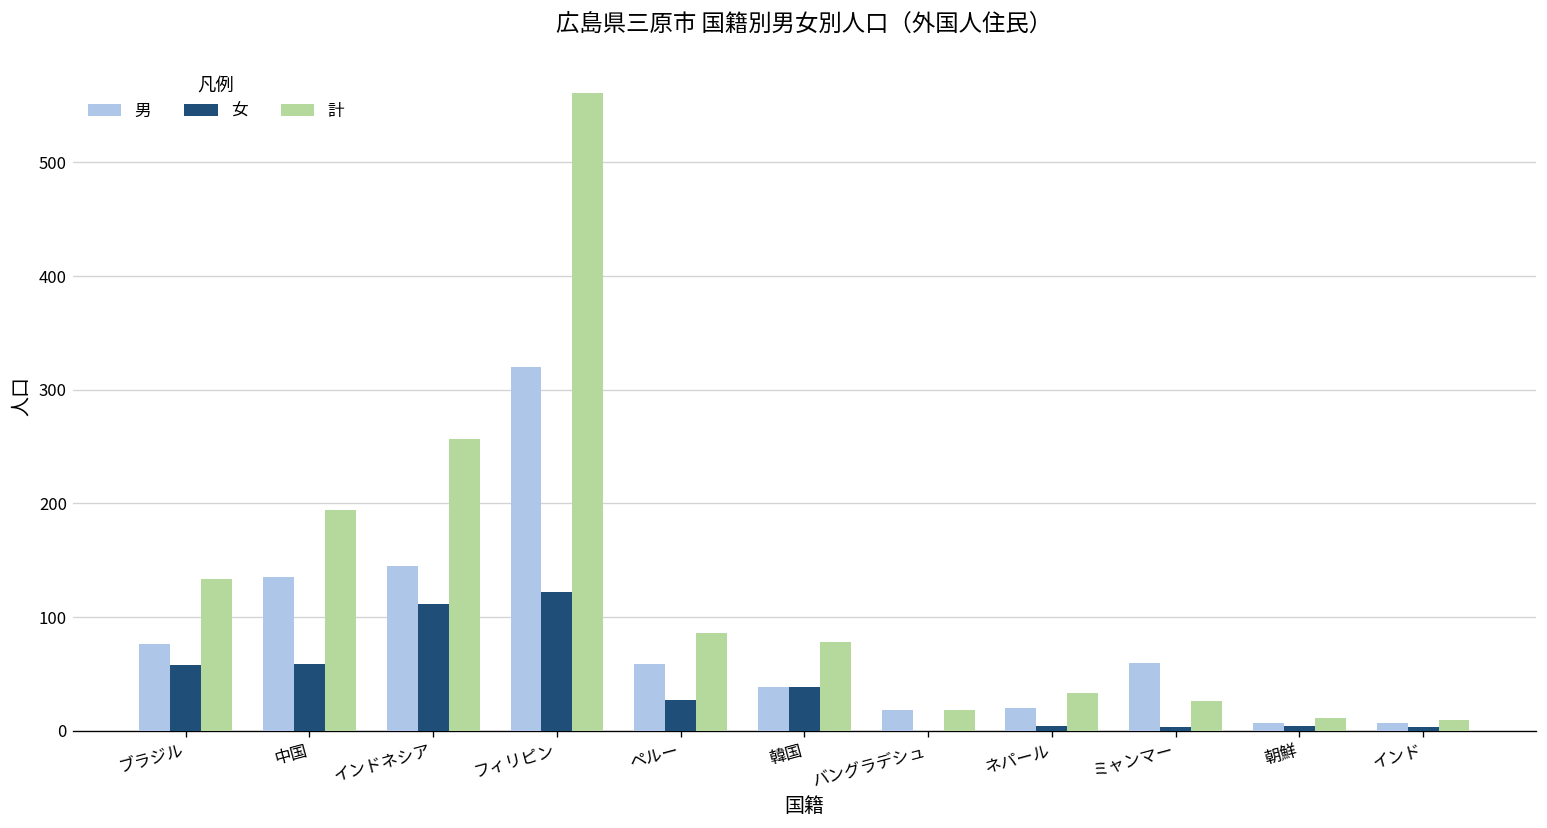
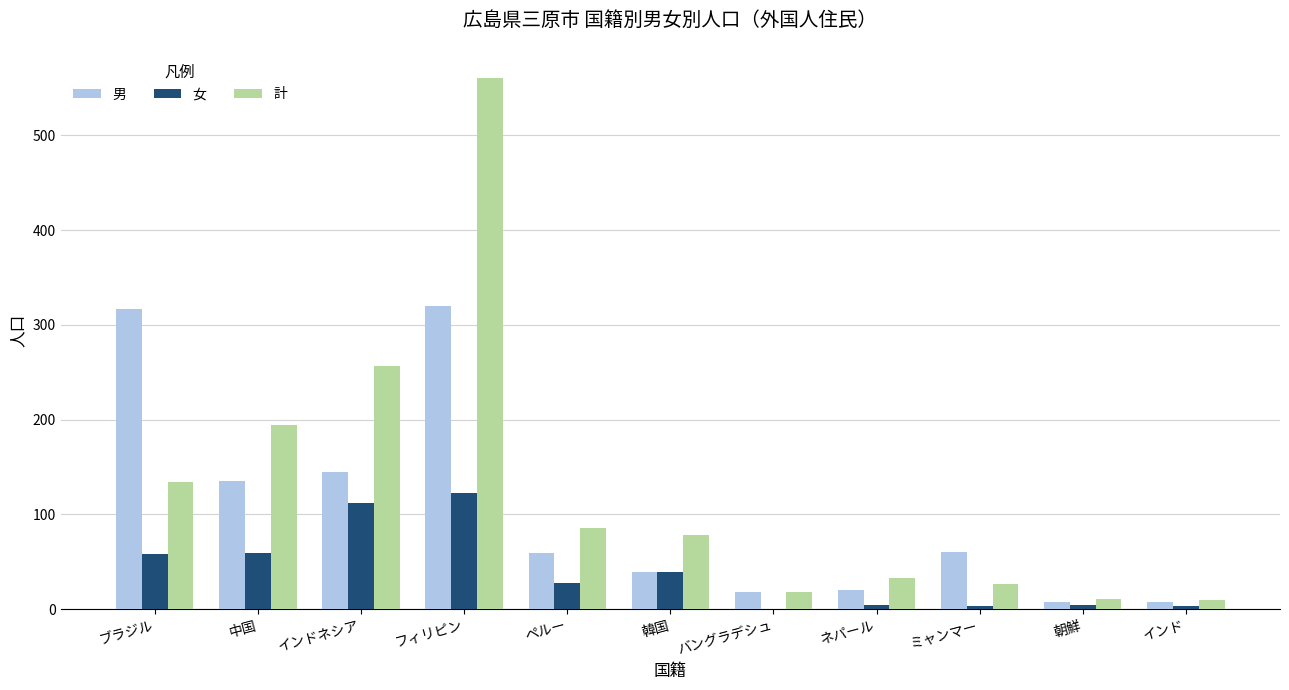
男, ブラジル: 80 -> 320
